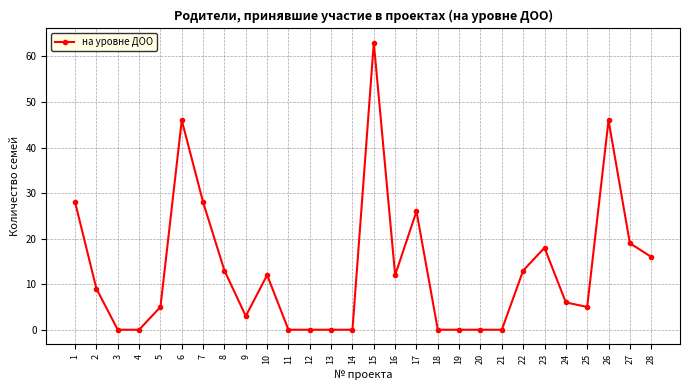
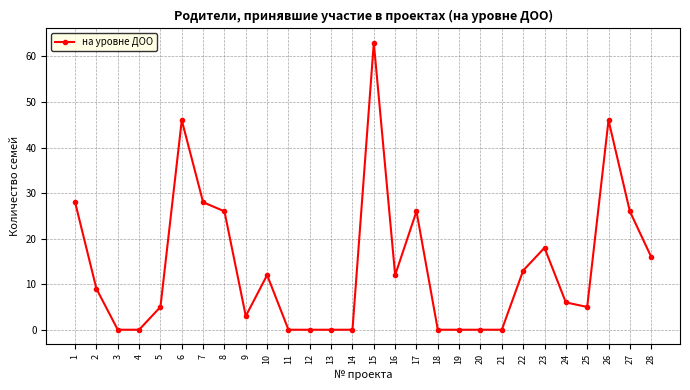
8: 13 -> 26
27: 19 -> 26
